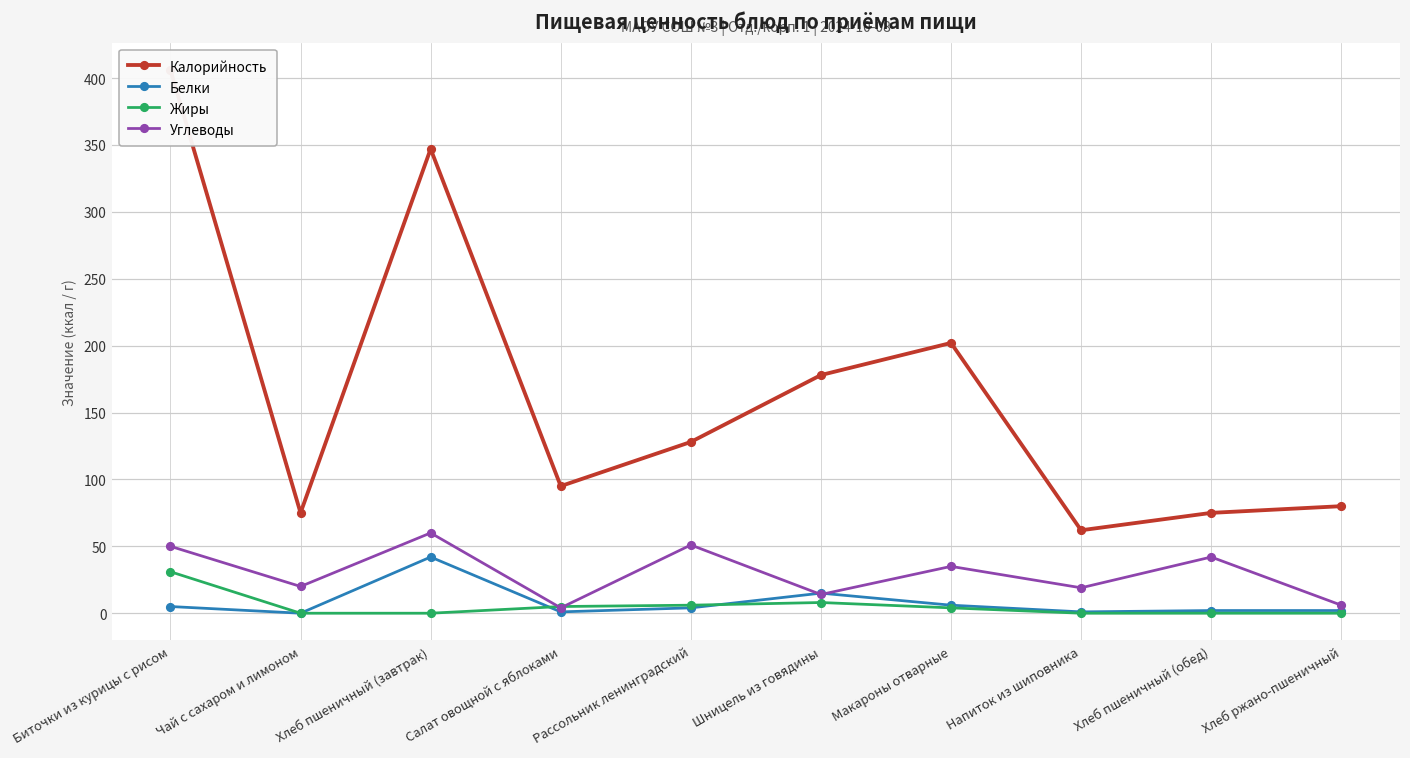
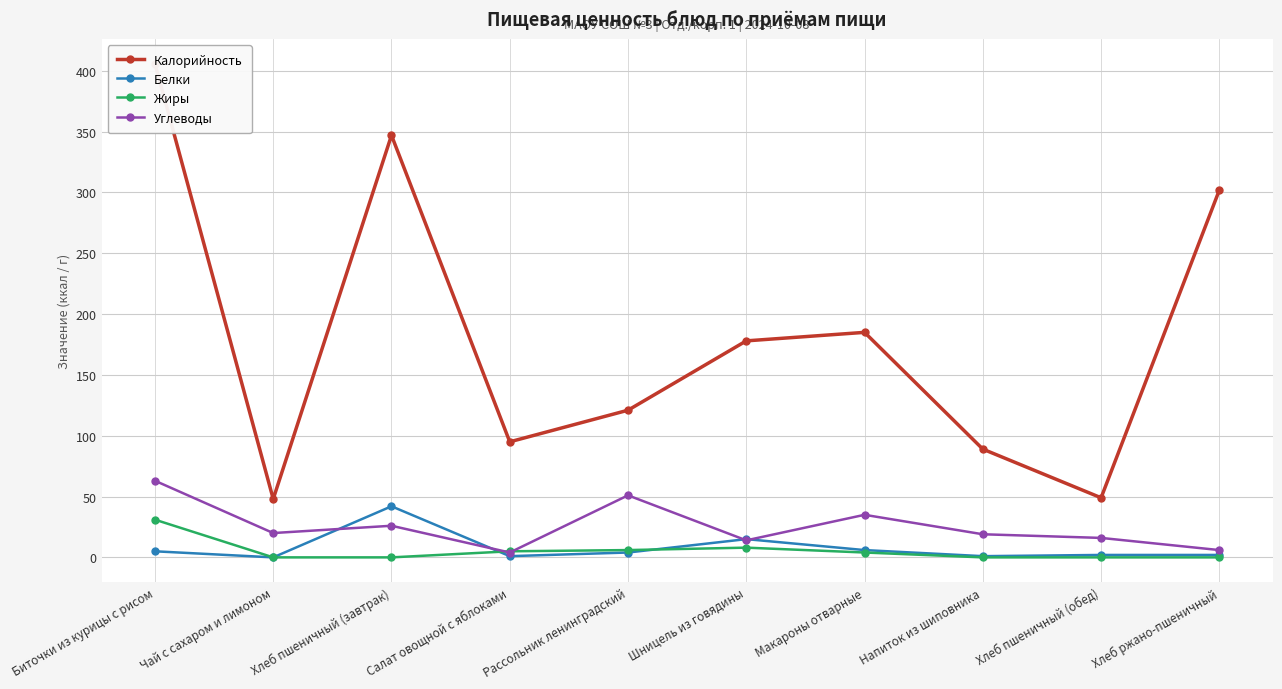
Углеводы, Биточки из курицы с рисом: 50 -> 63
Калорийность, Чай с сахаром и лимоном: 75 -> 48
Углеводы, Хлеб пшеничный (завтрак): 60 -> 26
Калорийность, Рассольник ленинградский: 128 -> 121
Калорийность, Макароны отварные: 202 -> 185
Калорийность, Напиток из шиповника: 62 -> 89
Калорийность, Хлеб пшеничный (обед): 75 -> 49
Углеводы, Хлеб пшеничный (обед): 42 -> 16
Калорийность, Хлеб ржано-пшеничный: 80 -> 302
